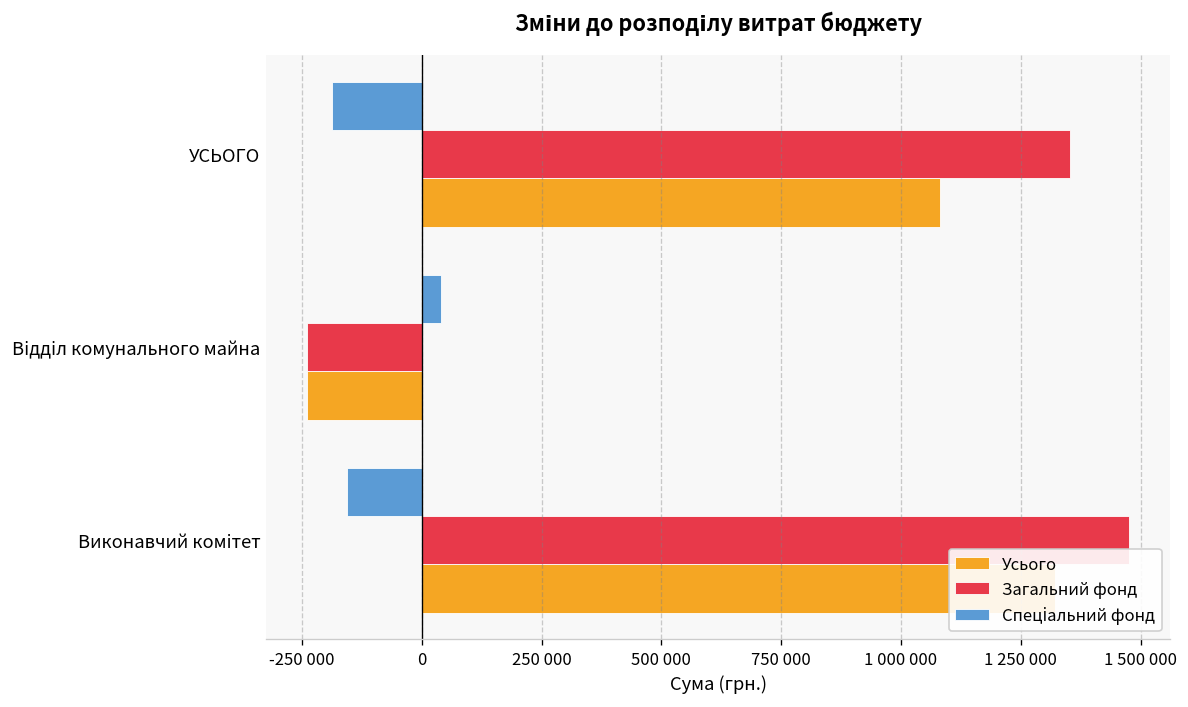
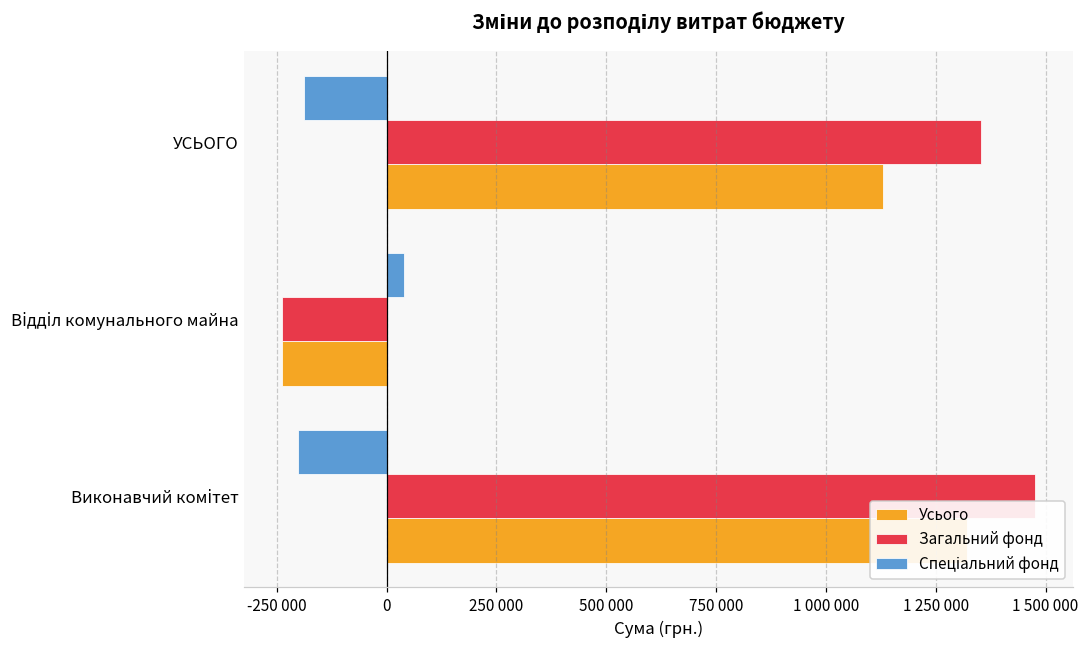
Усього, УСЬОГО: 1080000 -> 1130000
Спеціальний фонд, Виконавчий комітет: -160000 -> -200000
